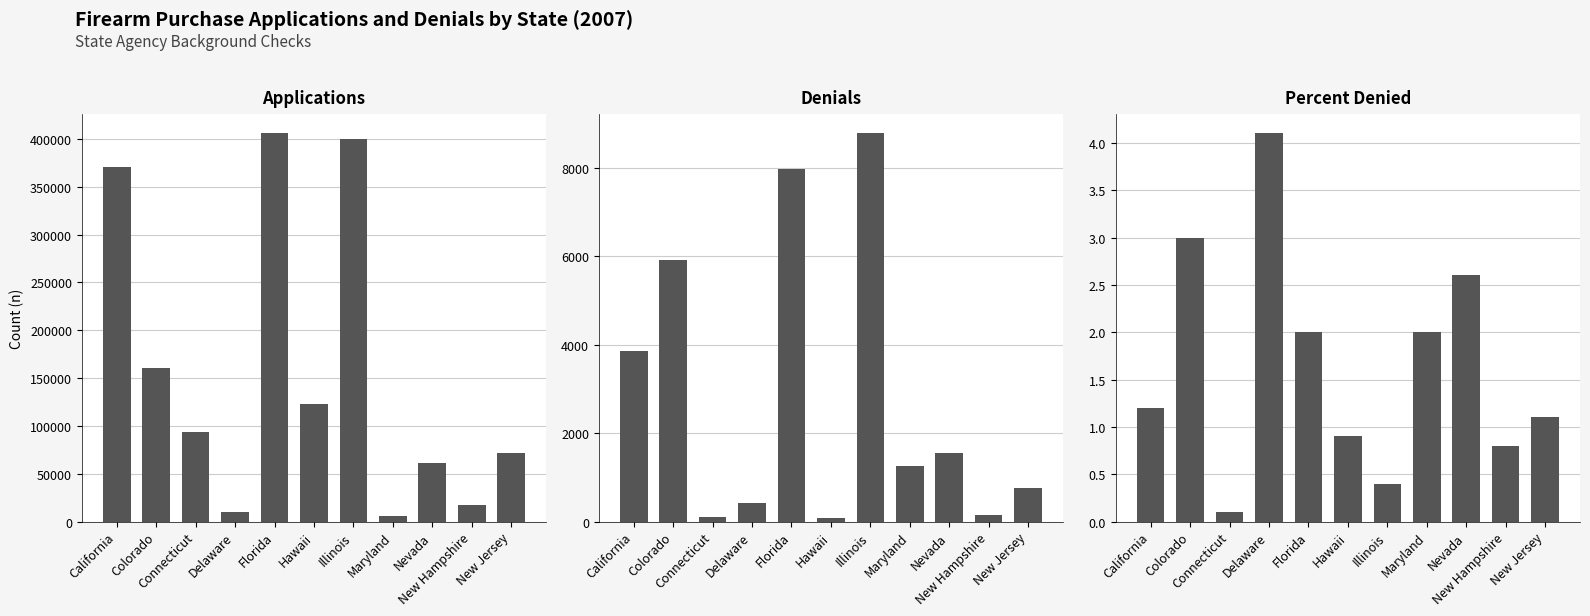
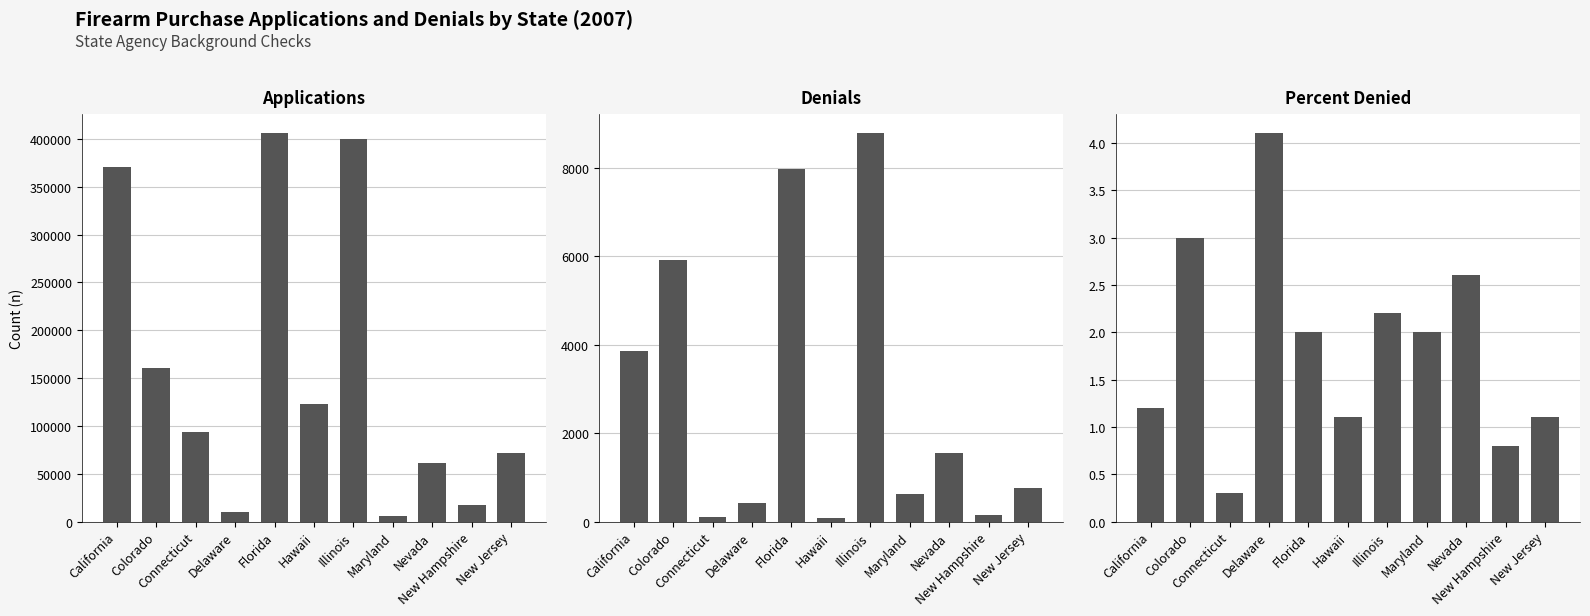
Denials, Maryland: 1300 -> 600
Percent Denied, Connecticut: 0.1 -> 0.3
Percent Denied, Hawaii: 0.9 -> 1.1
Percent Denied, Illinois: 0.4 -> 2.2
